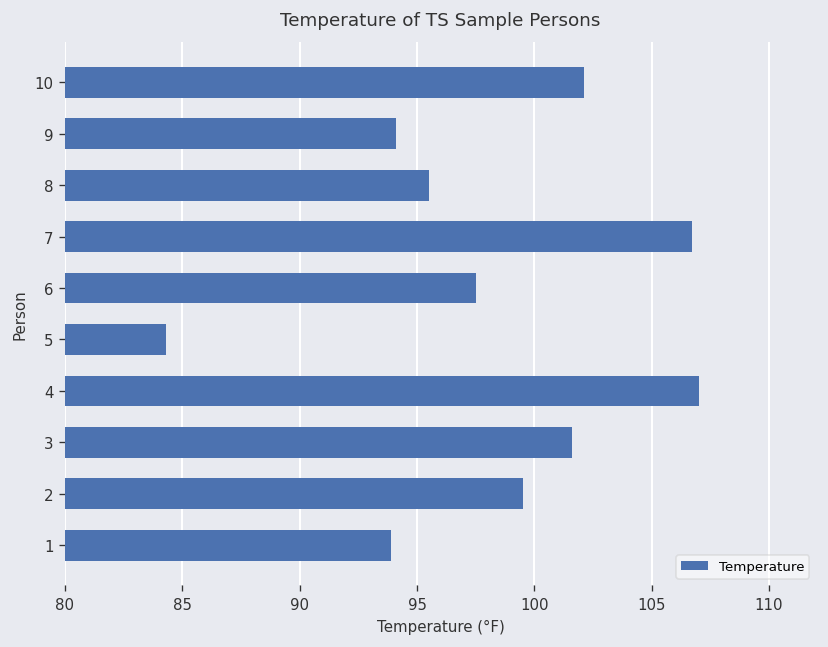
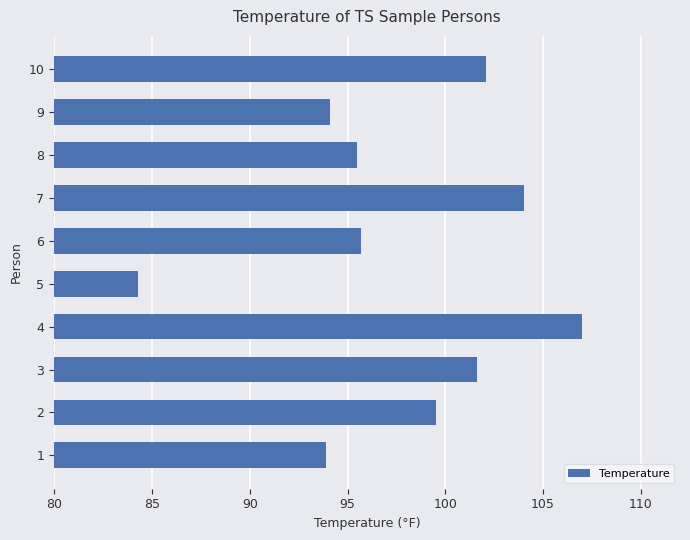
7: 106.7 -> 104.0
6: 97.5 -> 95.7
